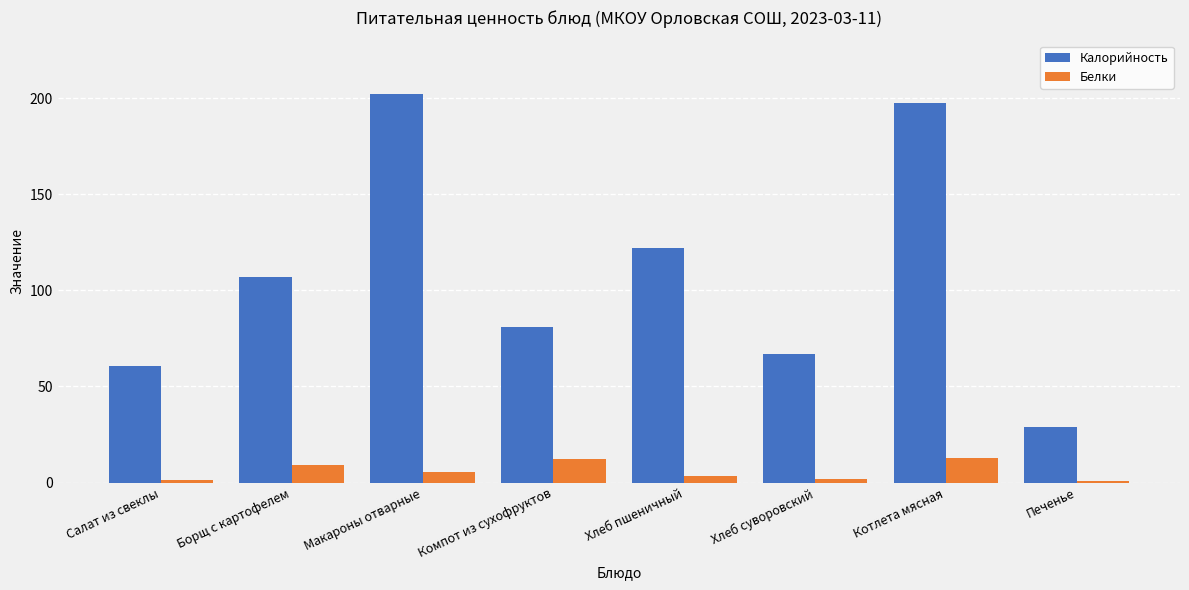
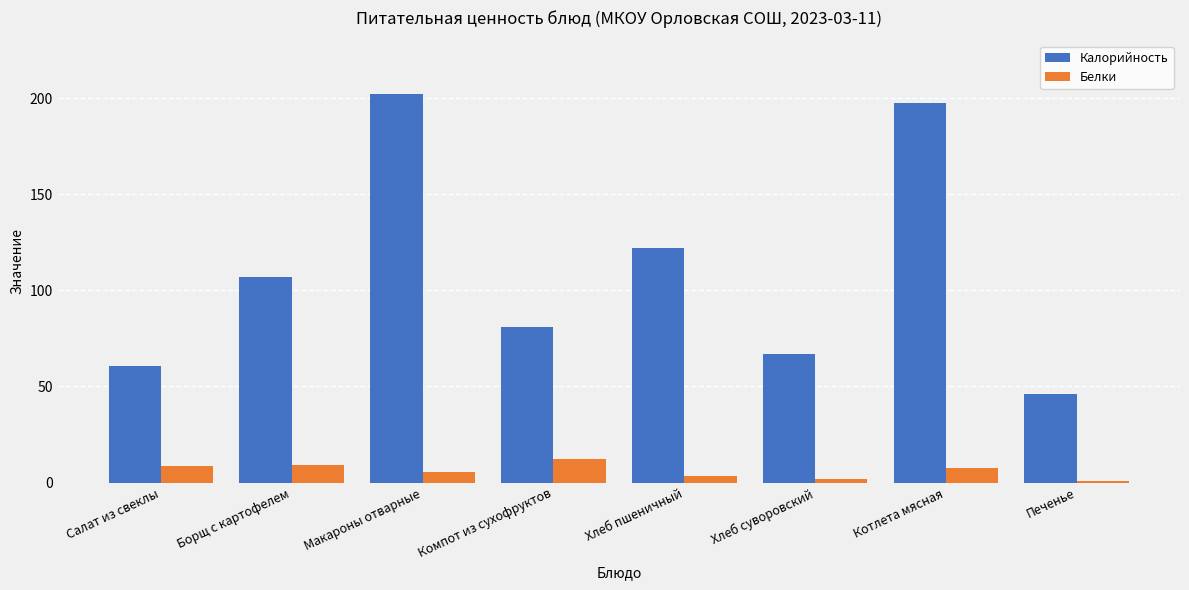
Белки, Салат из свеклы: 1 -> 9
Белки, Котлета мясная: 13 -> 8
Калорийность, Печенье: 29 -> 46
